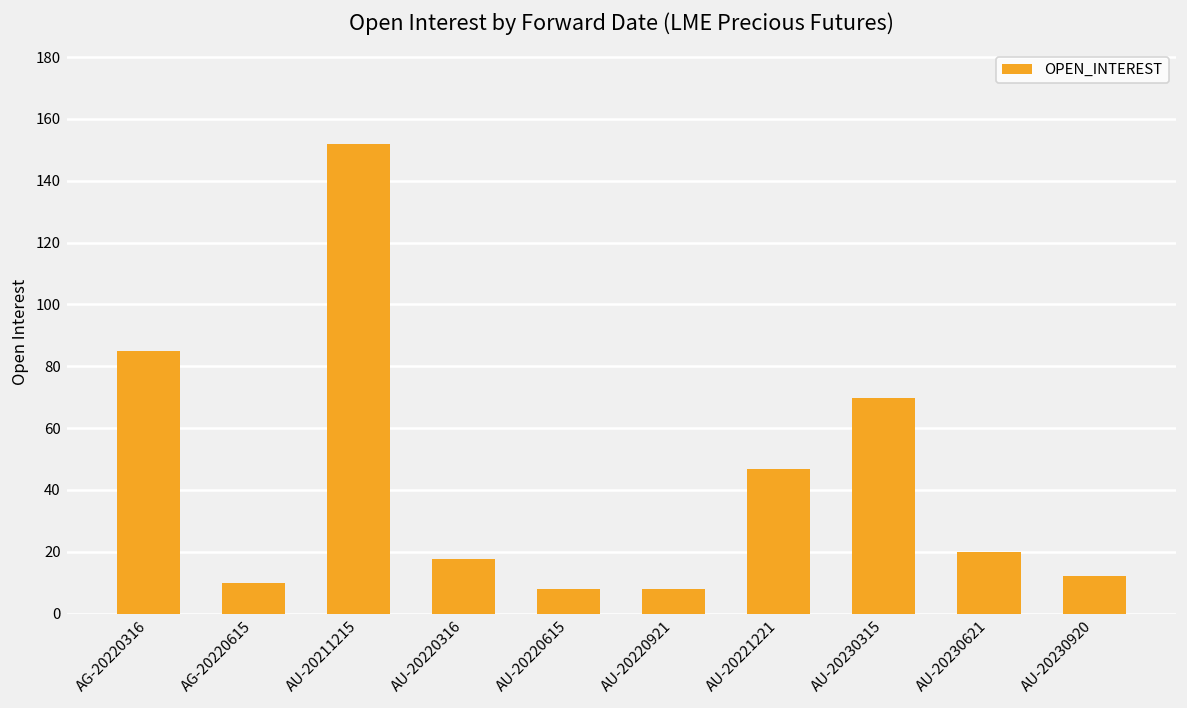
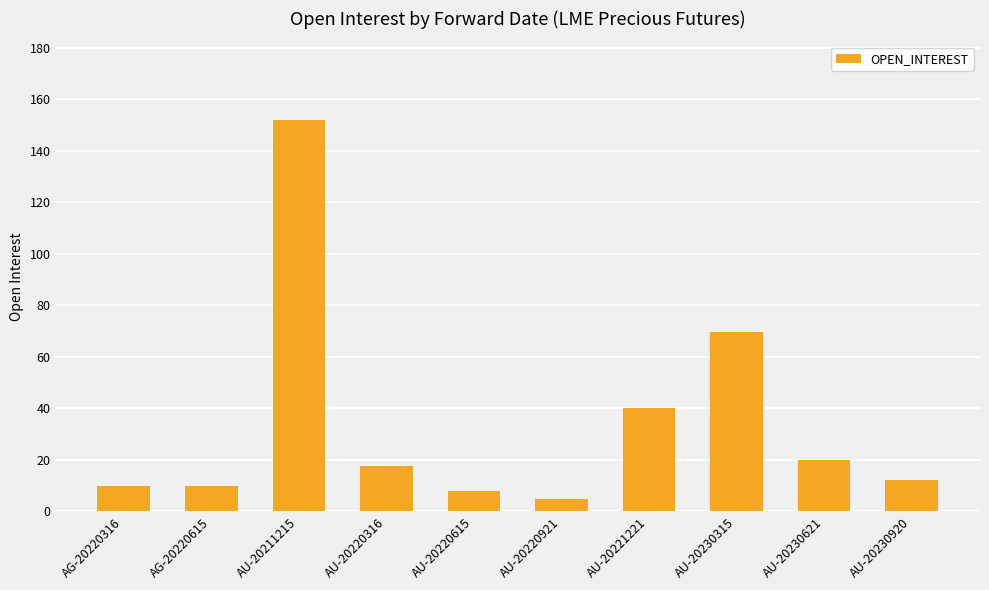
AG-20220316: 85 -> 10
AU-20220921: 8 -> 5
AU-20221221: 47 -> 40
